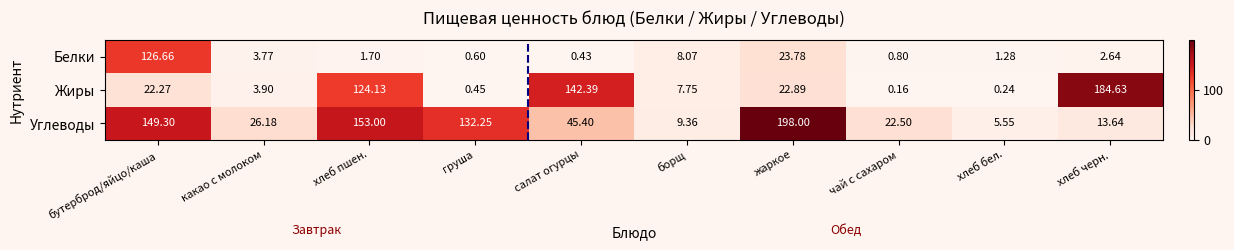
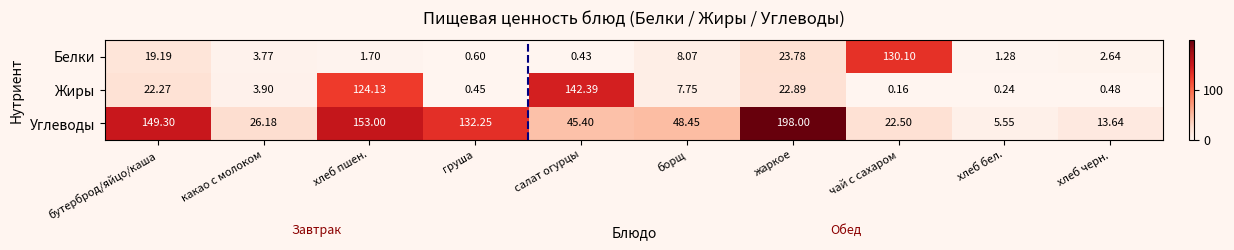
Белки, бутерброд/яйцо/каша: 126.66 -> 19.19
Белки, чай с сахаром: 0.80 -> 130.10
Жиры, хлеб черн.: 184.63 -> 0.48
Углеводы, борщ: 9.36 -> 48.45
